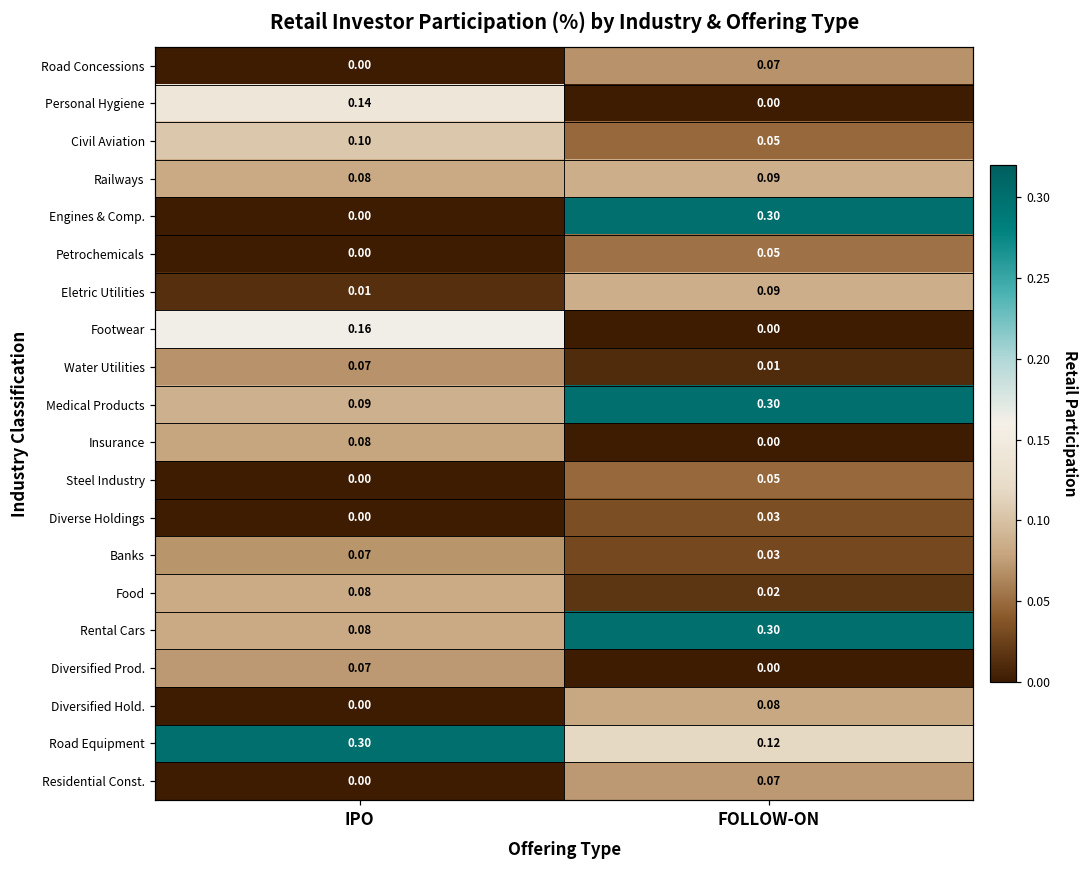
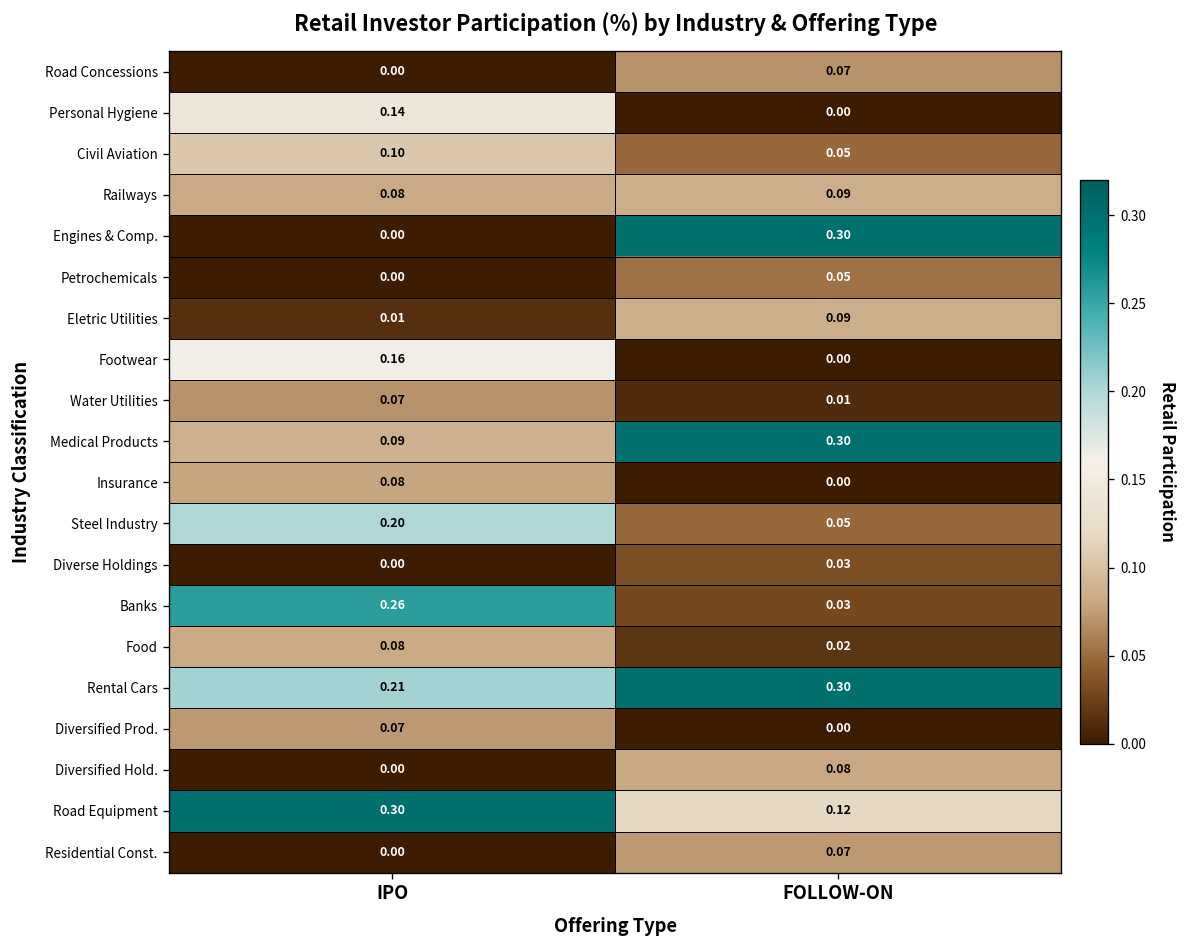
Steel Industry, IPO: 0.00 -> 0.20
Banks, IPO: 0.07 -> 0.26
Rental Cars, IPO: 0.08 -> 0.21
